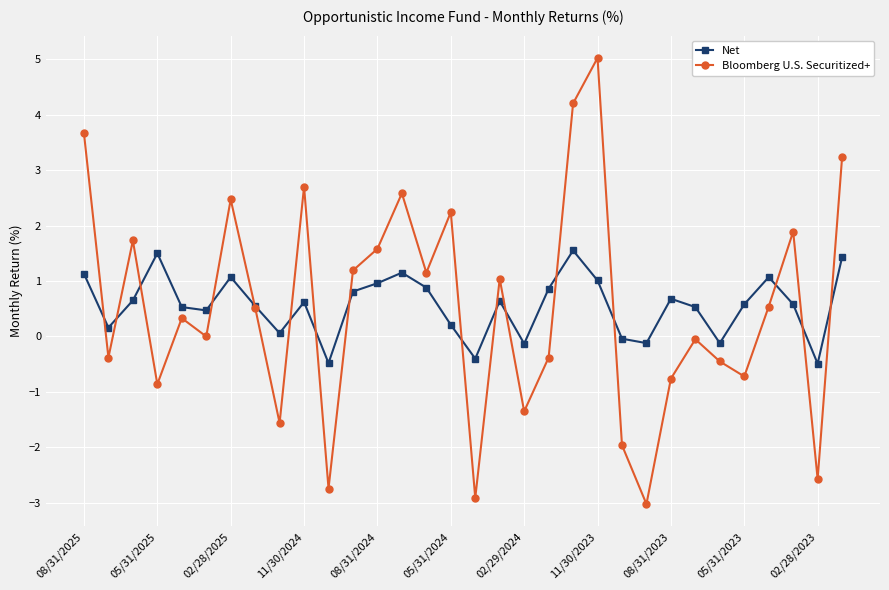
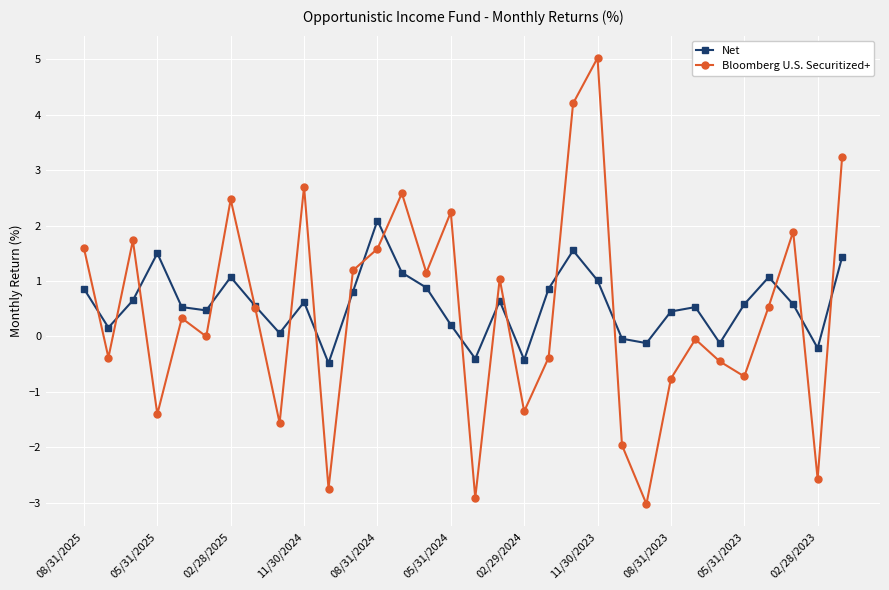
Net, 08/31/2025: 1.1 -> 0.9
Bloomberg U.S. Securitized+, 08/31/2025: 3.7 -> 1.6
Bloomberg U.S. Securitized+, 05/31/2025: -0.9 -> -1.4
Net, 08/31/2024: 1.0 -> 2.1
Net, 02/29/2024: -0.1 -> -0.4
Net, 08/31/2023: 0.7 -> 0.5
Net, 02/28/2023: -0.5 -> -0.2
